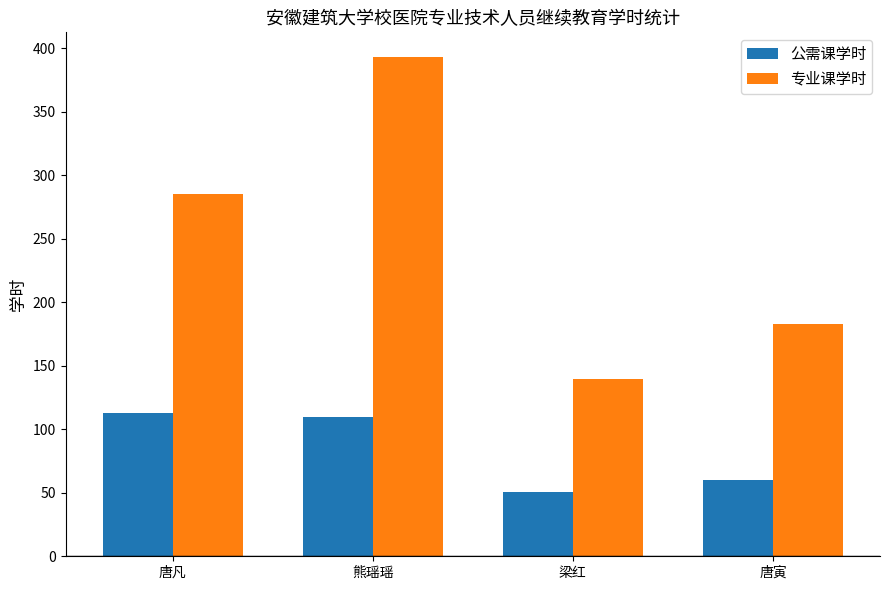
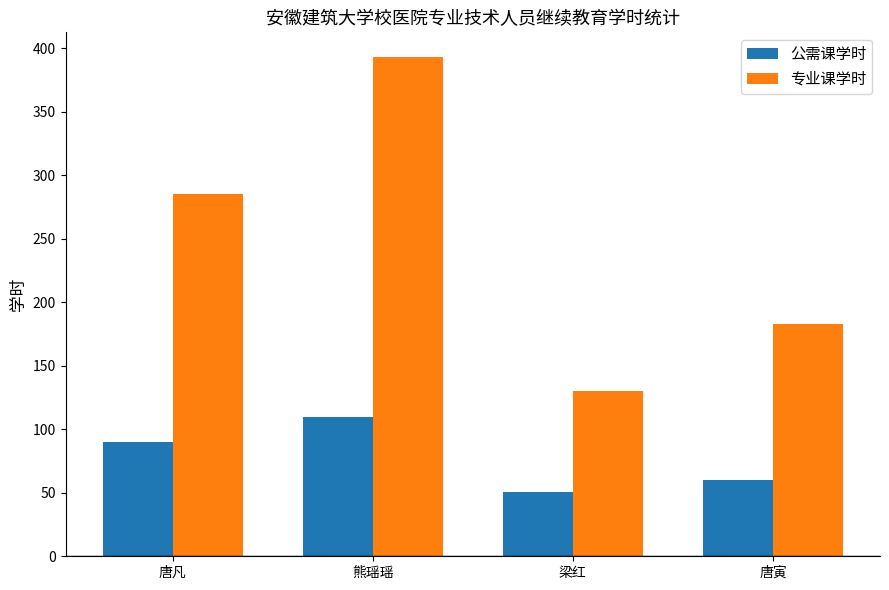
公需课学时, 唐凡: 113 -> 90
专业课学时, 梁红: 140 -> 130
